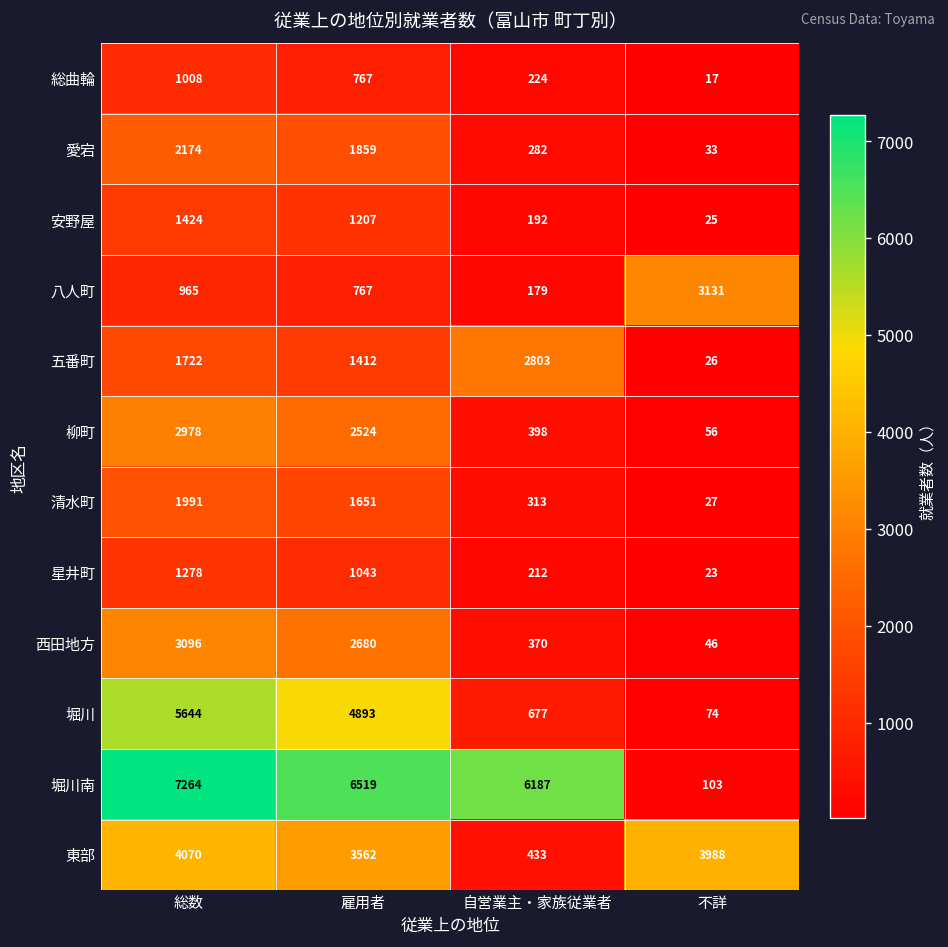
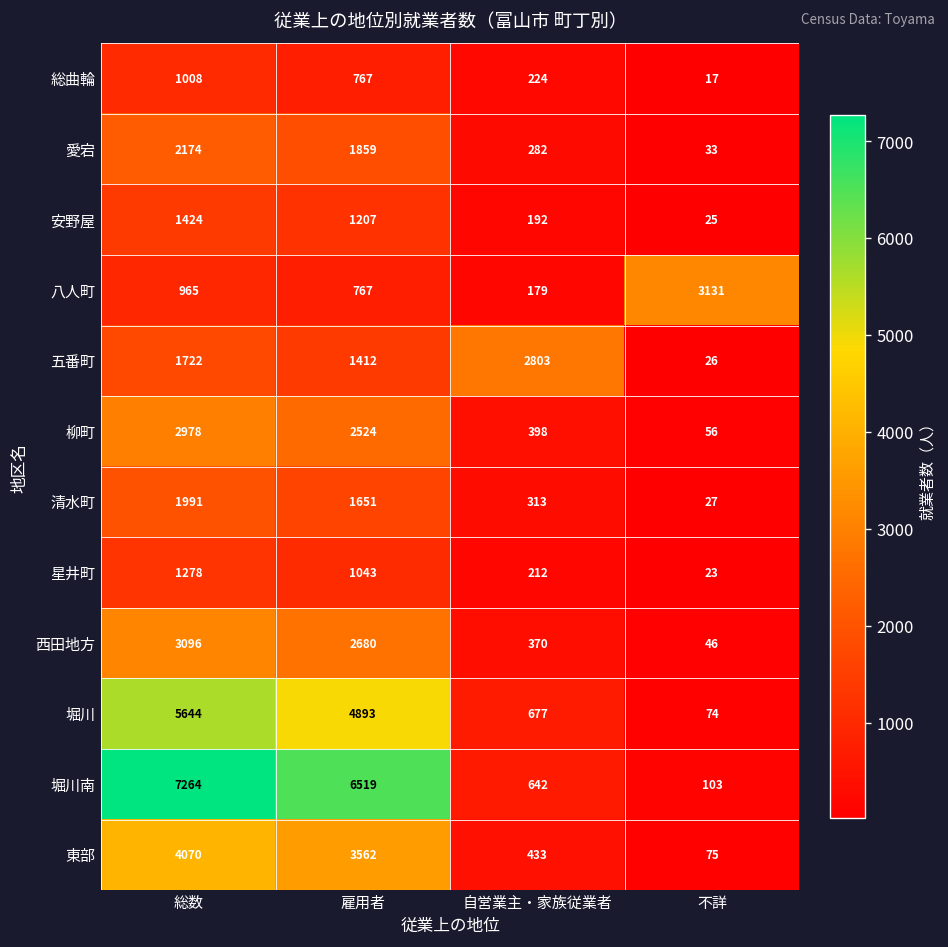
堀川南, 自営業主・家族従業者: 6187 -> 642
東部, 不詳: 3988 -> 75
